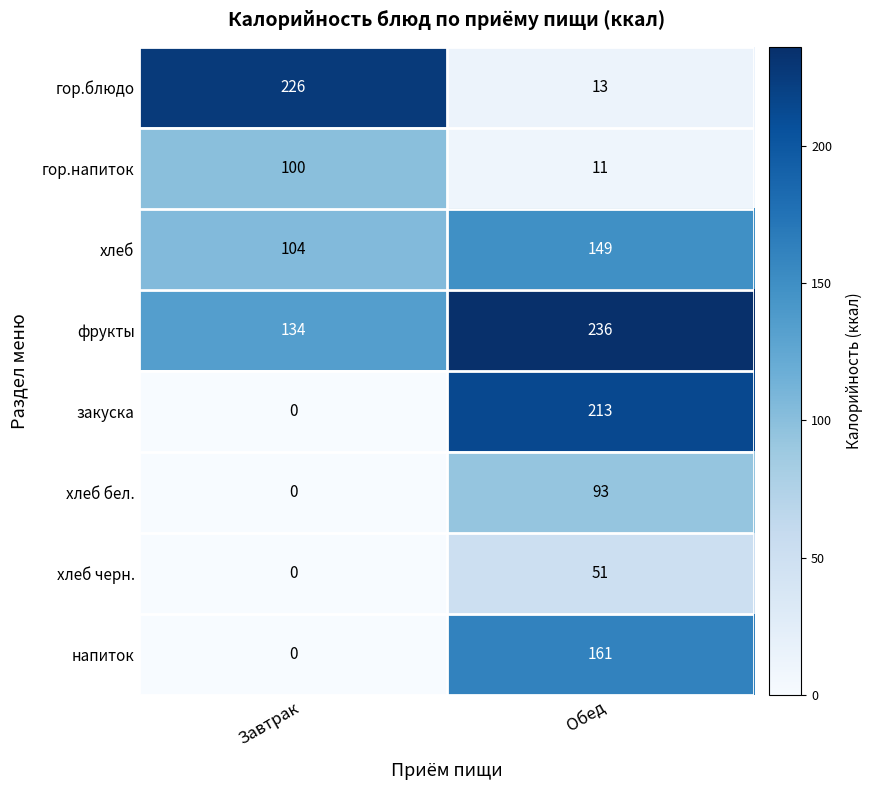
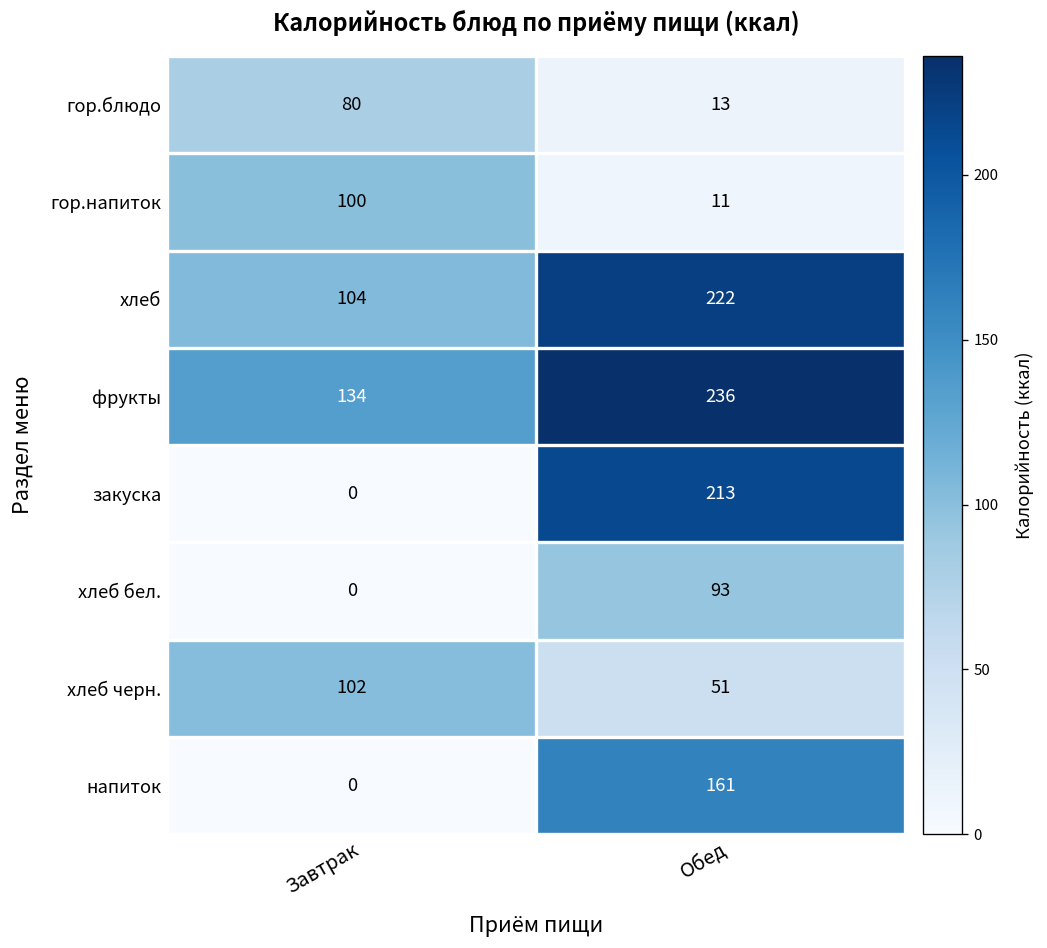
гор.блюдо, Завтрак: 226 -> 80
хлеб, Обед: 149 -> 222
хлеб черн., Завтрак: 0 -> 102
